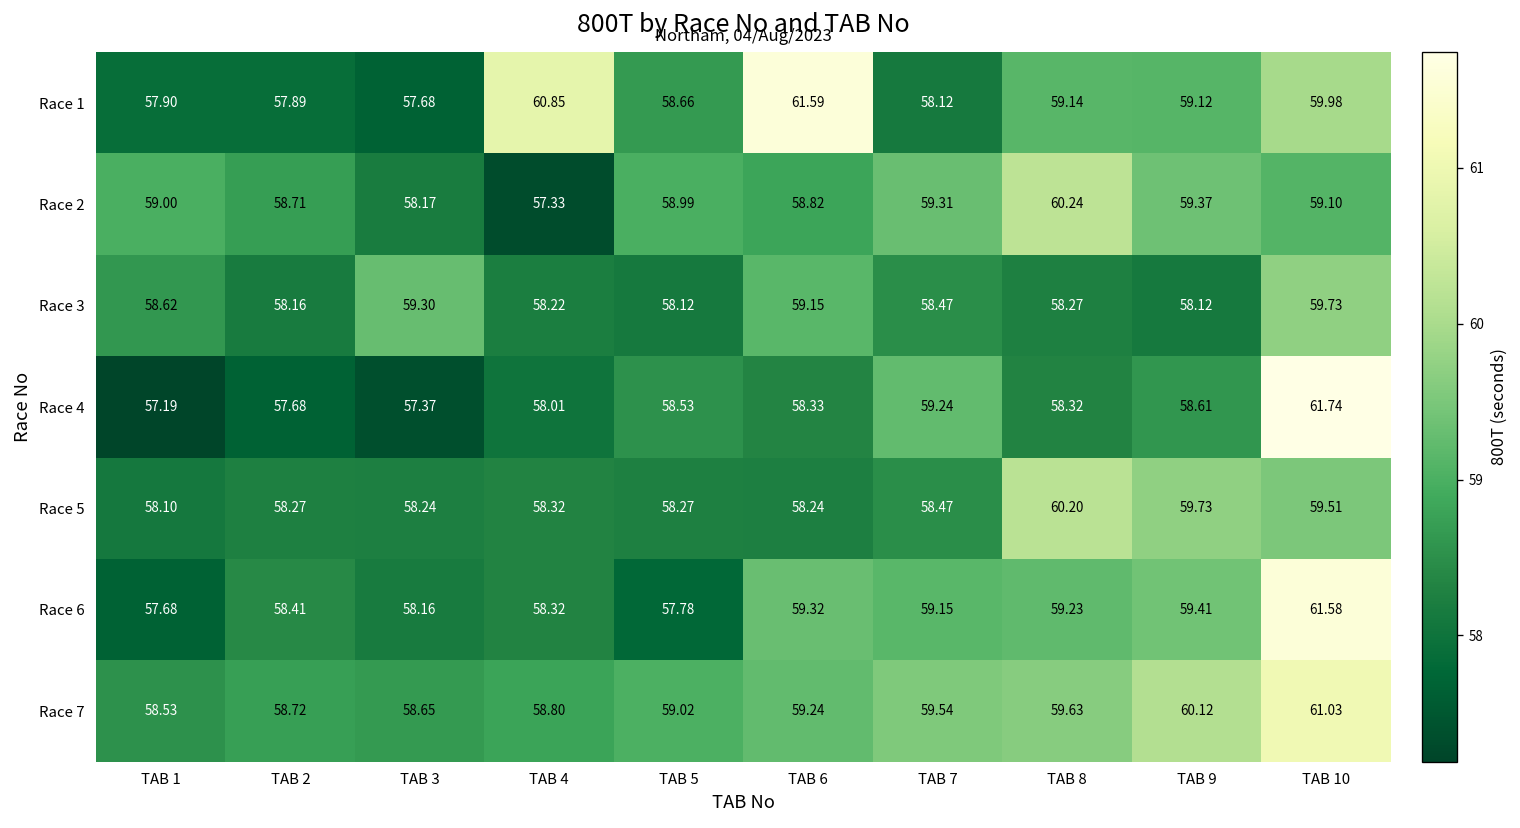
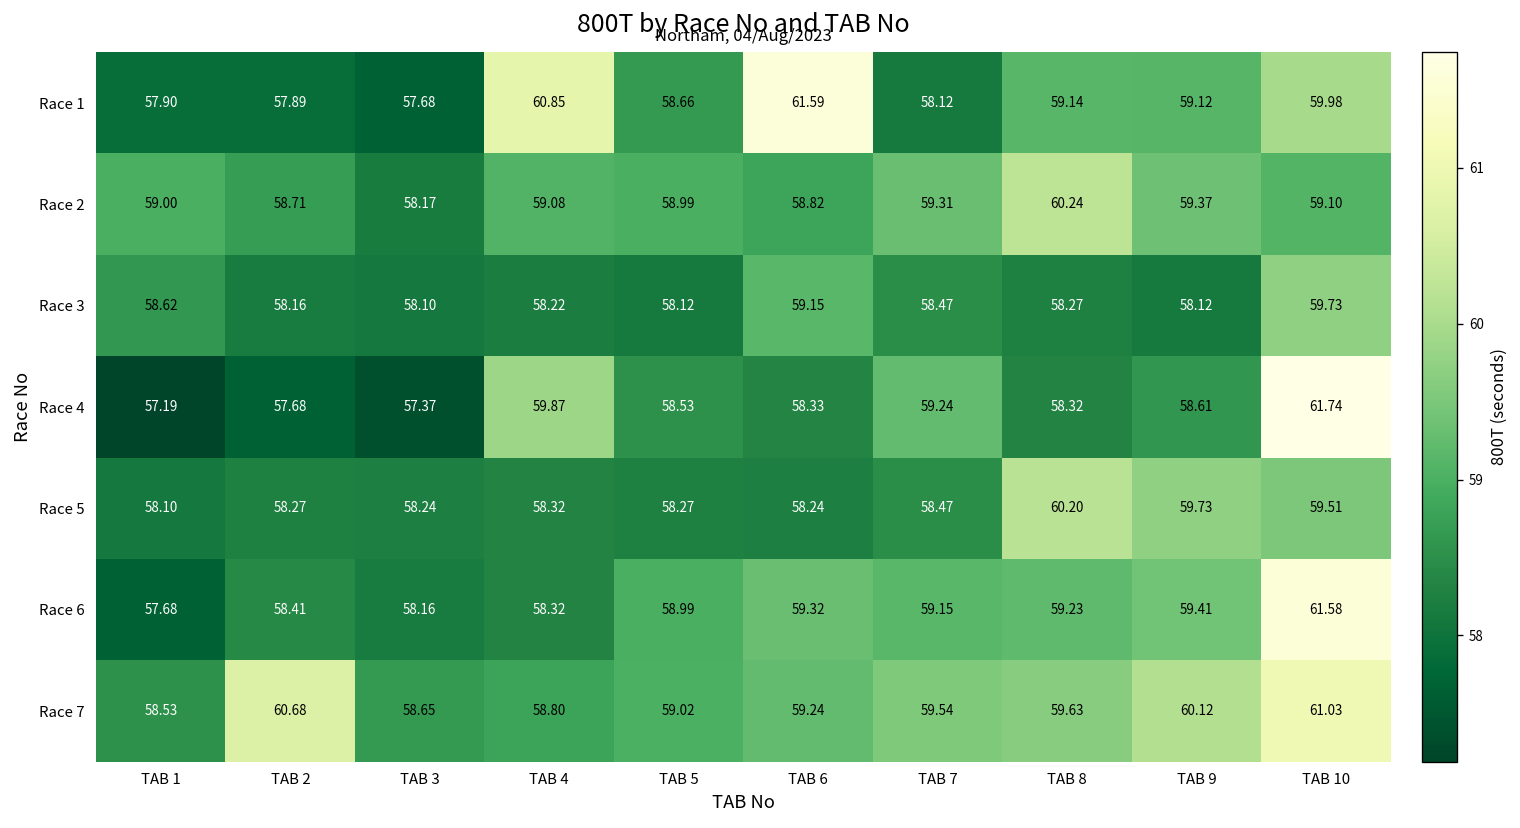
Race 2, TAB 4: 57.33 -> 59.08
Race 3, TAB 3: 59.30 -> 58.10
Race 4, TAB 4: 58.01 -> 59.87
Race 6, TAB 5: 57.78 -> 58.99
Race 7, TAB 2: 58.72 -> 60.68
